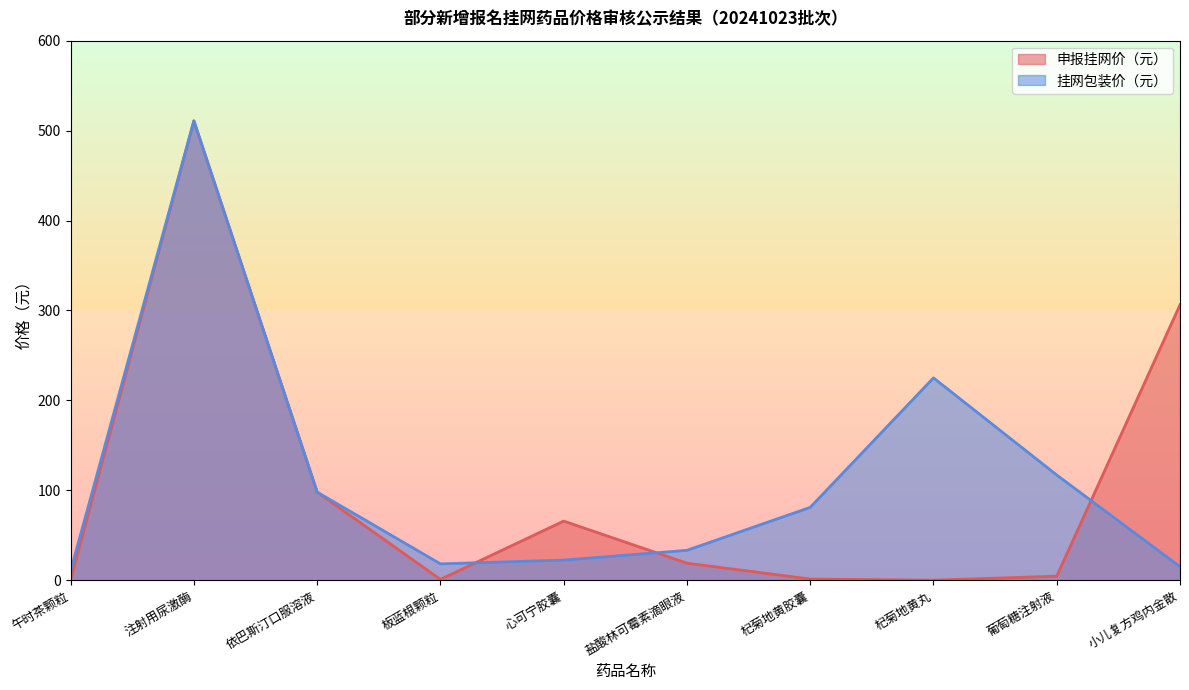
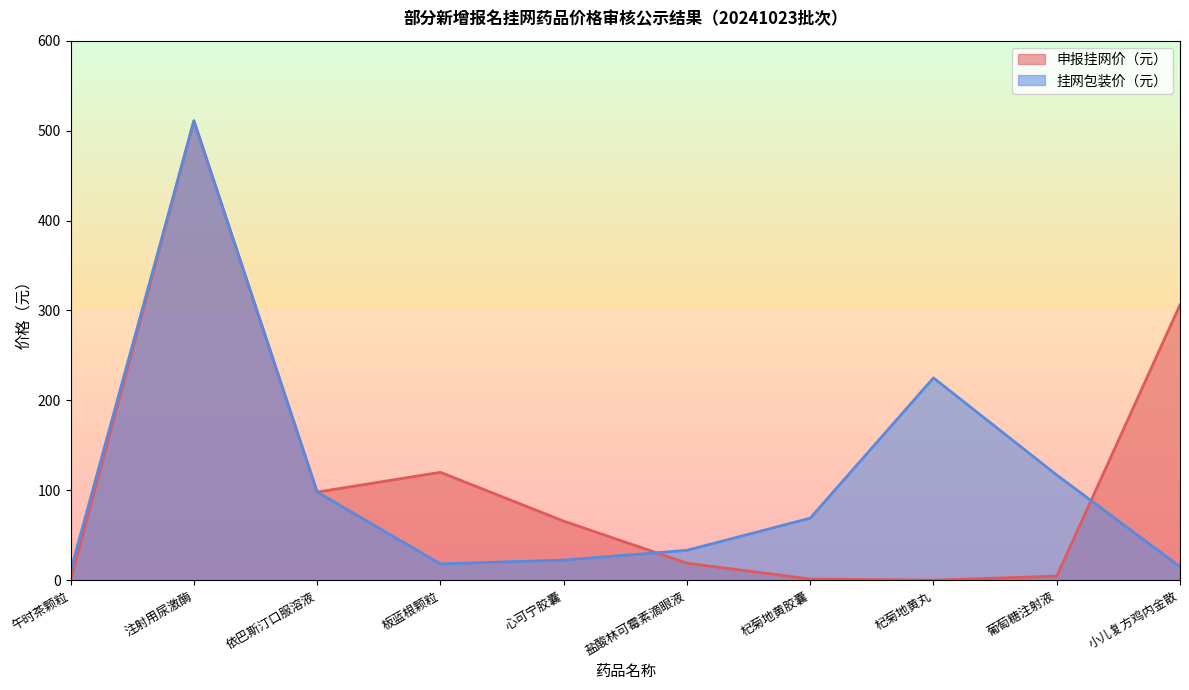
申报挂网价（元）, 板蓝根颗粒: 0 -> 120
挂网包装价（元）, 杞菊地黄胶囊: 80 -> 70
